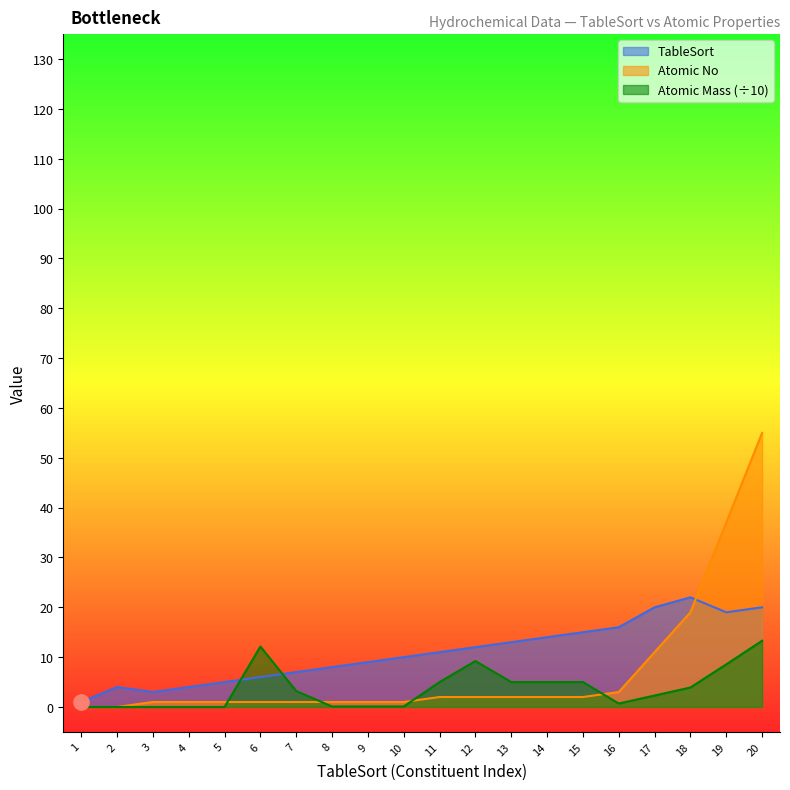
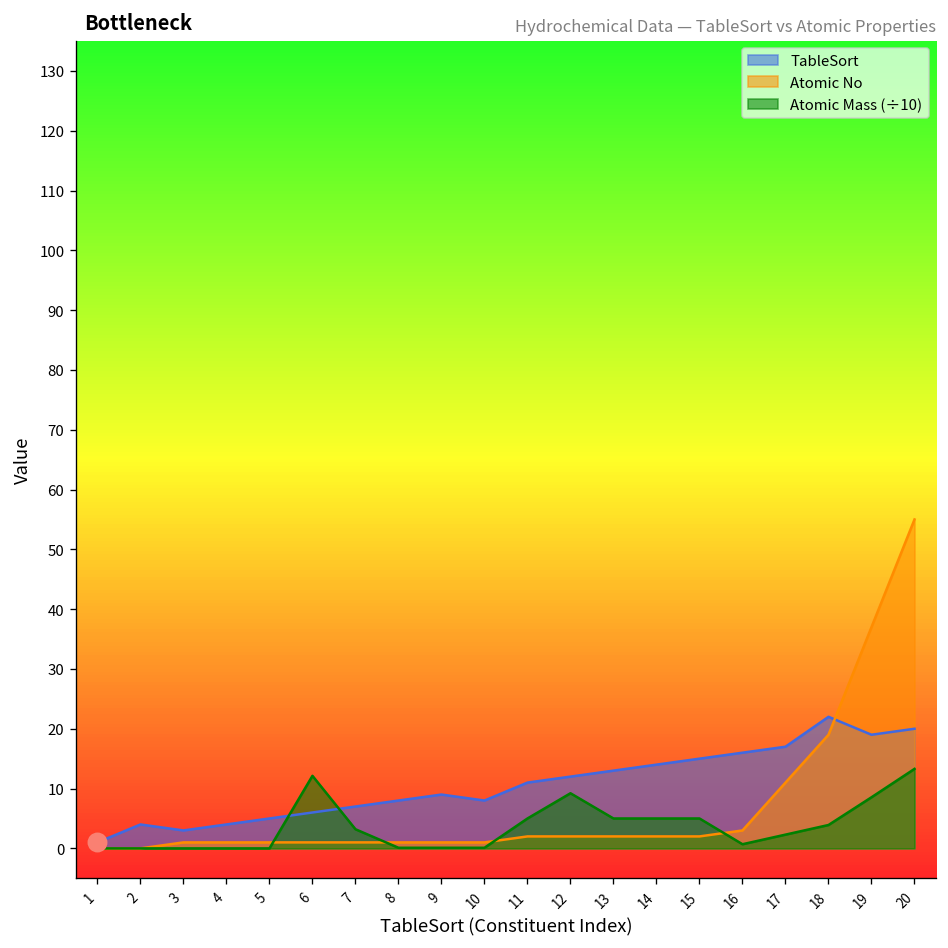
TableSort, 10: 10 -> 8
TableSort, 17: 20 -> 17
